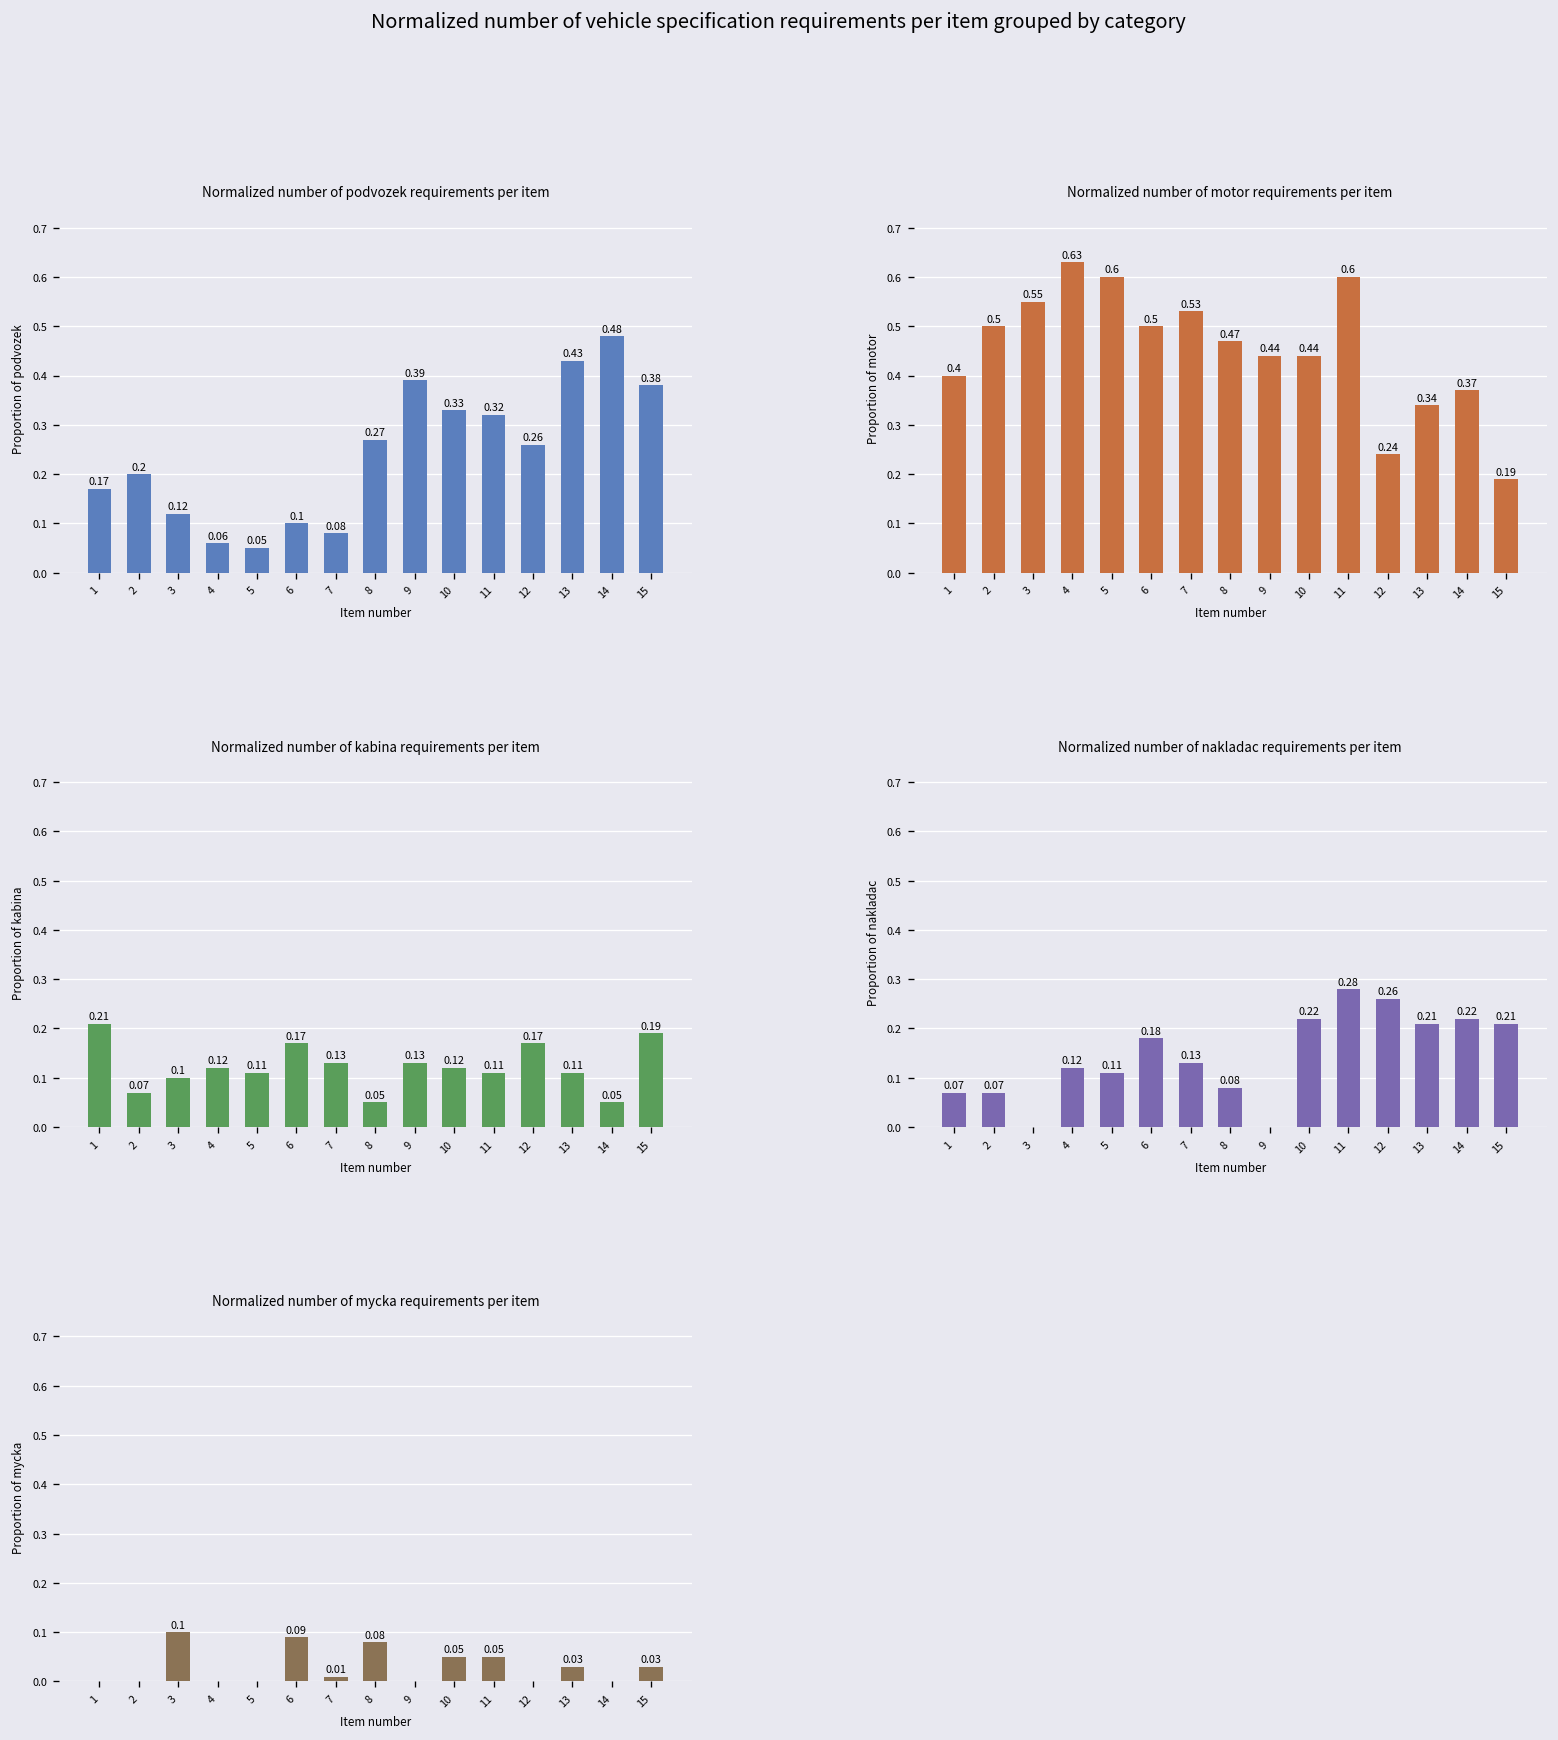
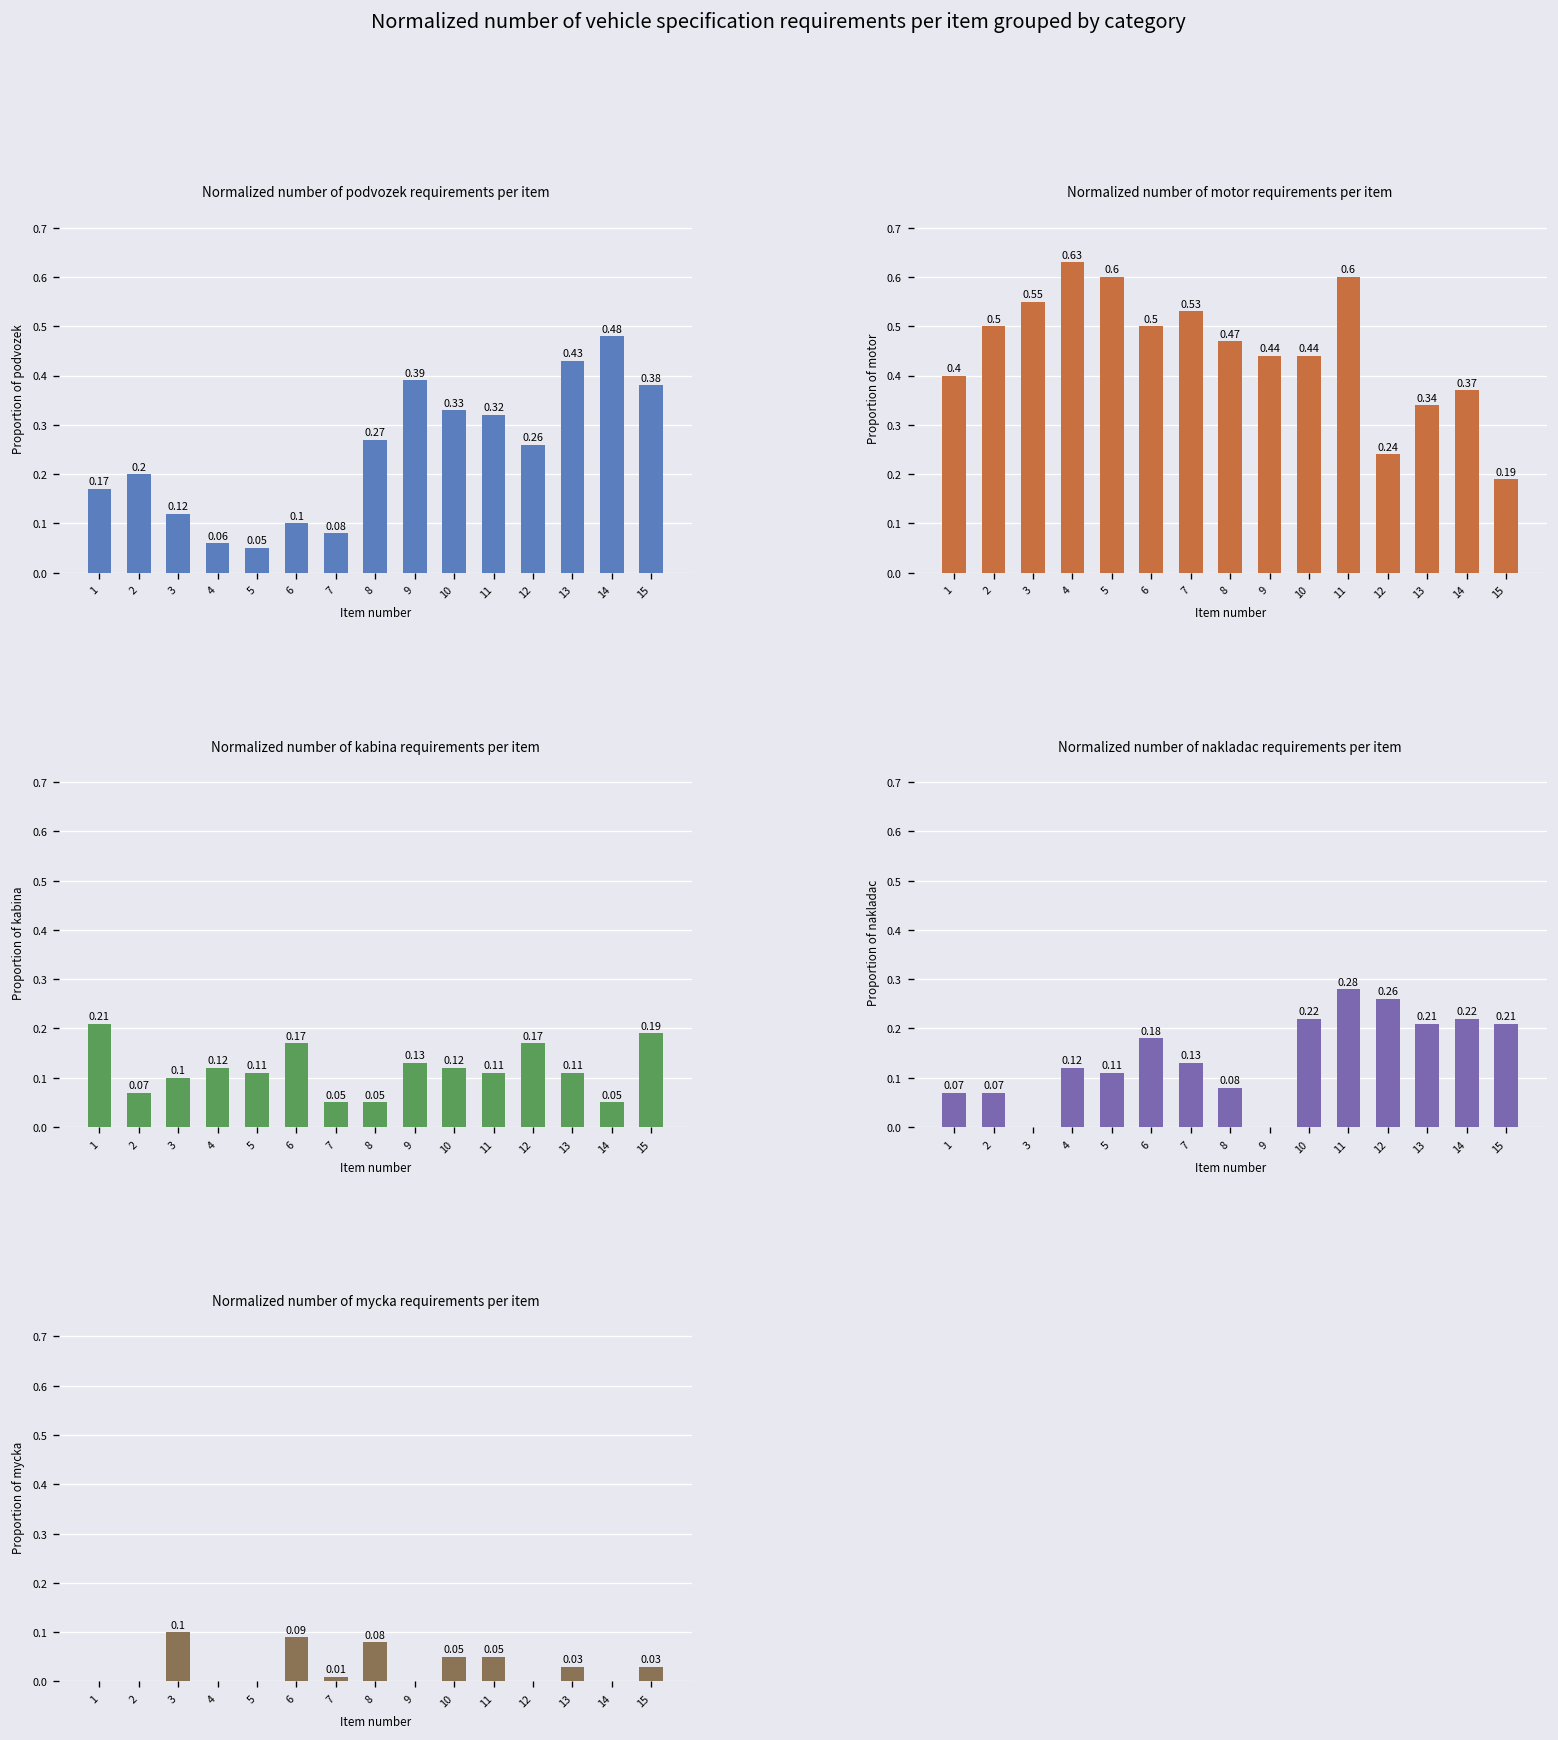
Normalized number of kabina requirements per item, 7: 0.13 -> 0.05
